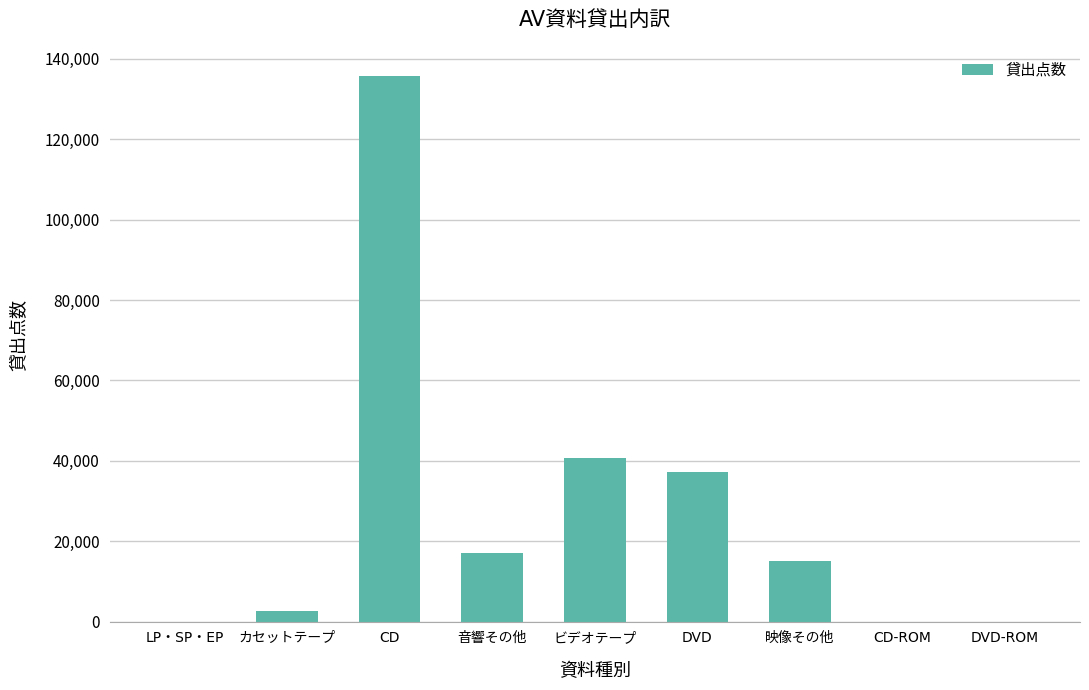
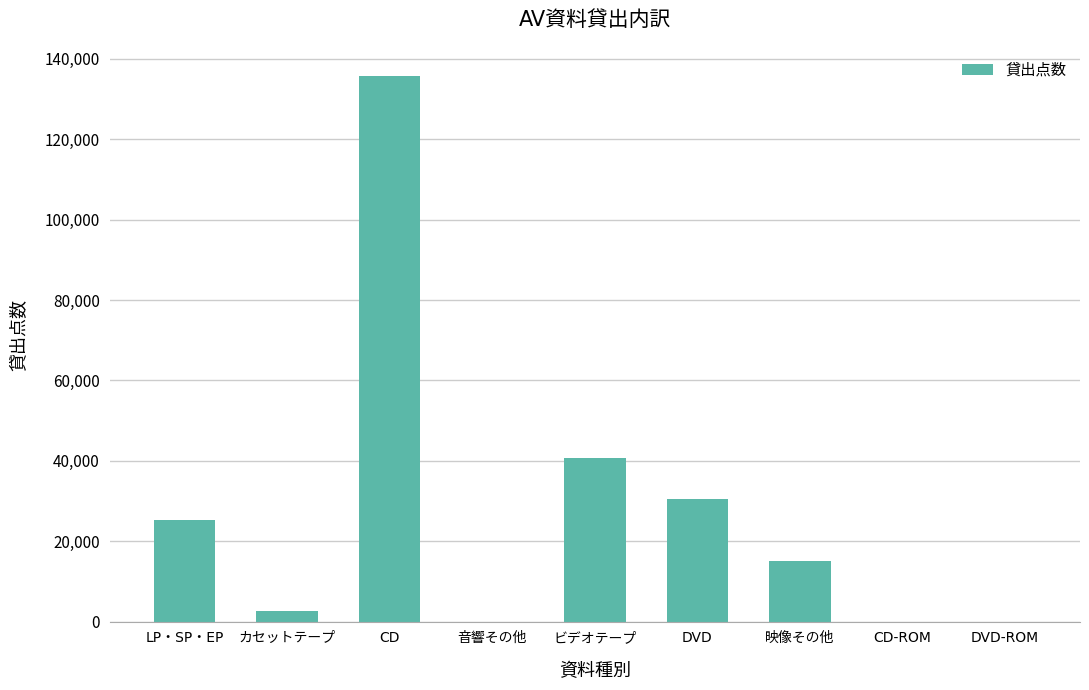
LP・SP・EP: 0 -> 25,000
音響その他: 17,000 -> 0
DVD: 37,000 -> 31,000
